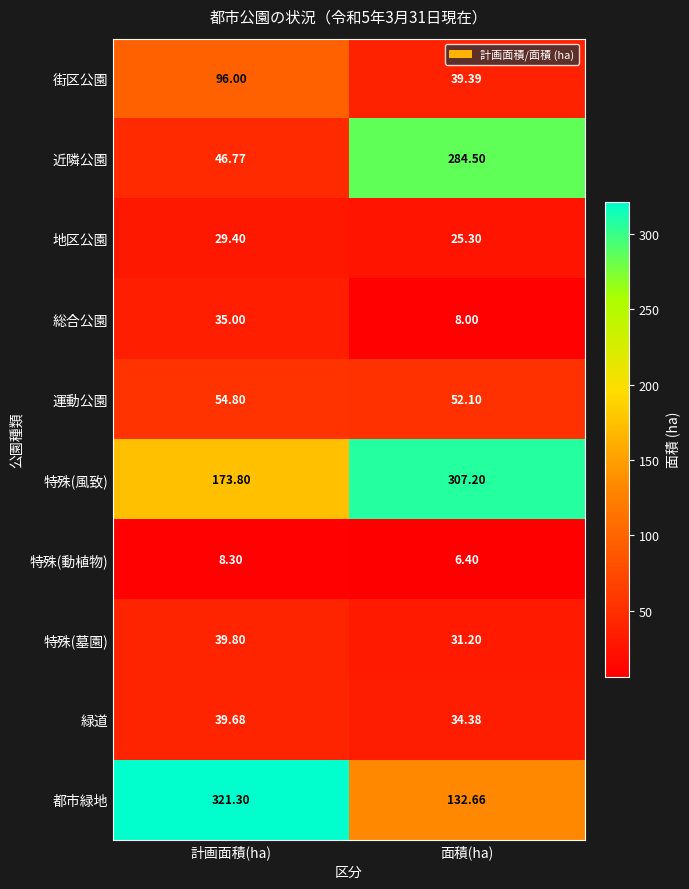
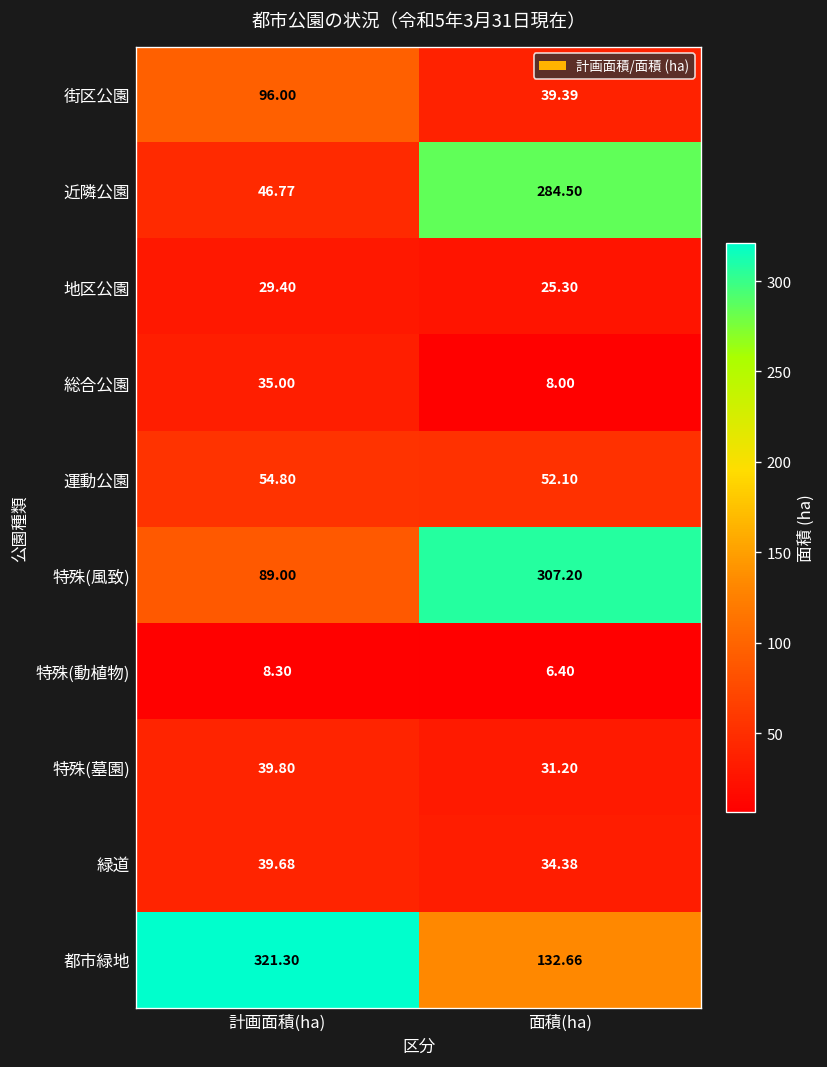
特殊(風致), 計画面積(ha): 173.80 -> 89.00
